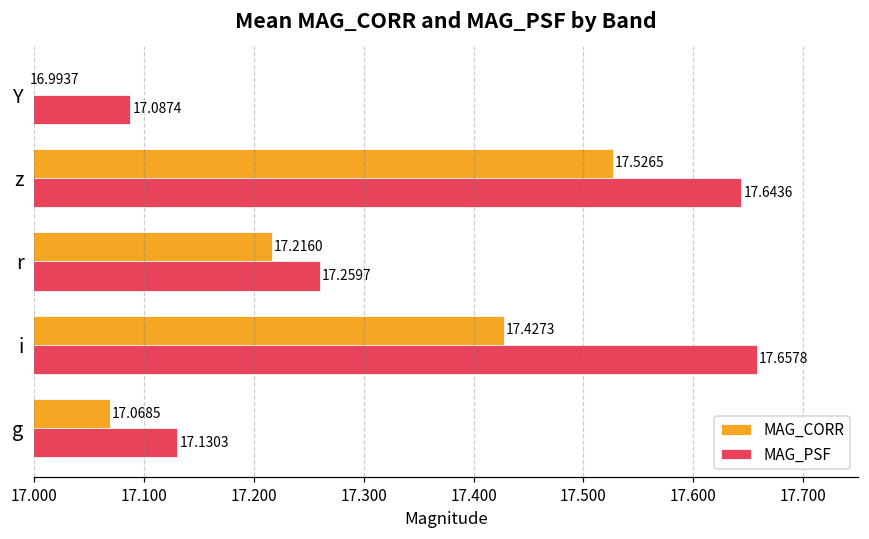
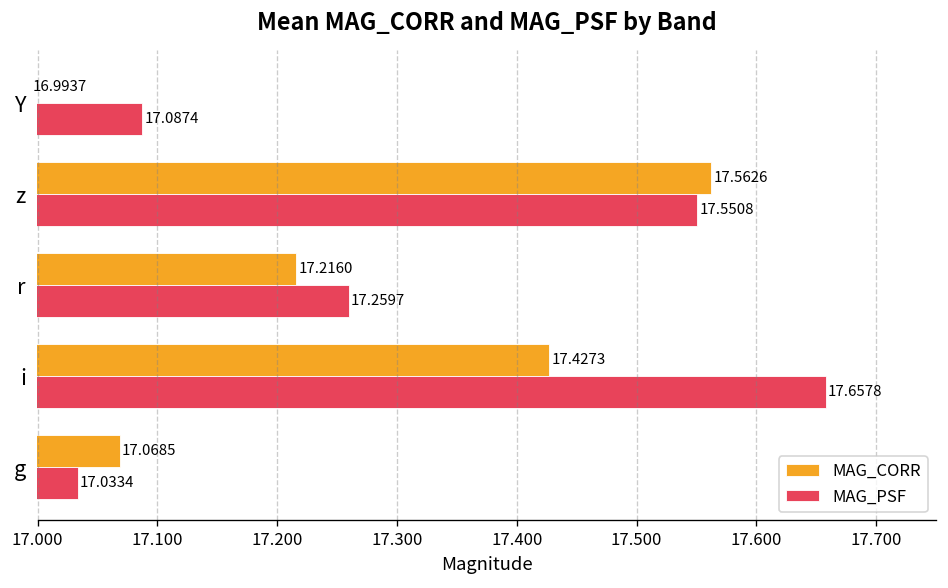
MAG_CORR, z: 17.5265 -> 17.5626
MAG_PSF, z: 17.6436 -> 17.5508
MAG_PSF, g: 17.1303 -> 17.0334
